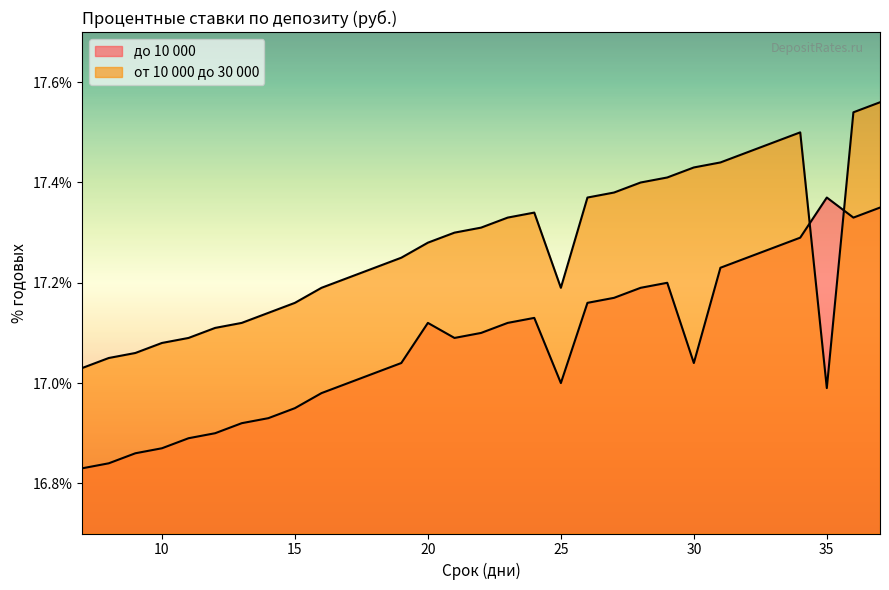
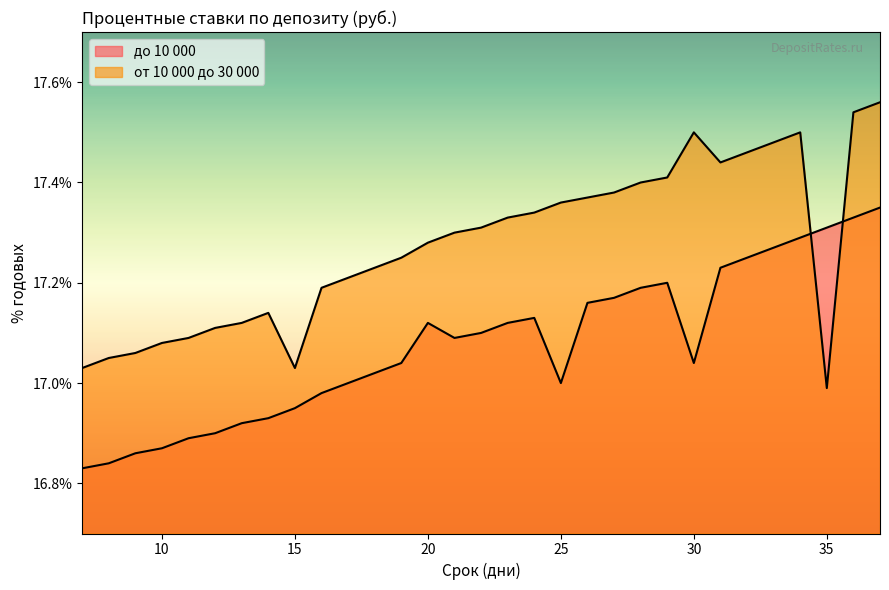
от 10 000 до 30 000, 15: 17.16% -> 17.03%
от 10 000 до 30 000, 25: 17.19% -> 17.36%
от 10 000 до 30 000, 30: 17.43% -> 17.50%
до 10 000, 35: 17.37% -> 17.31%
